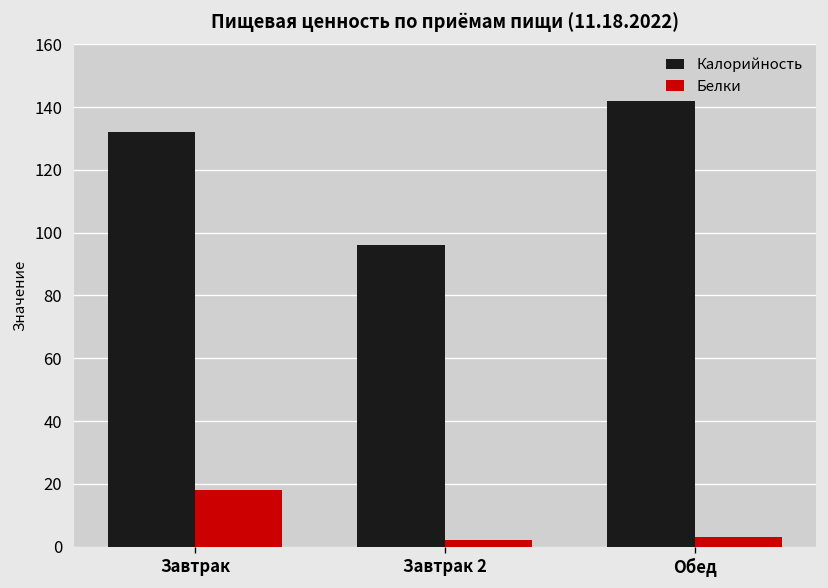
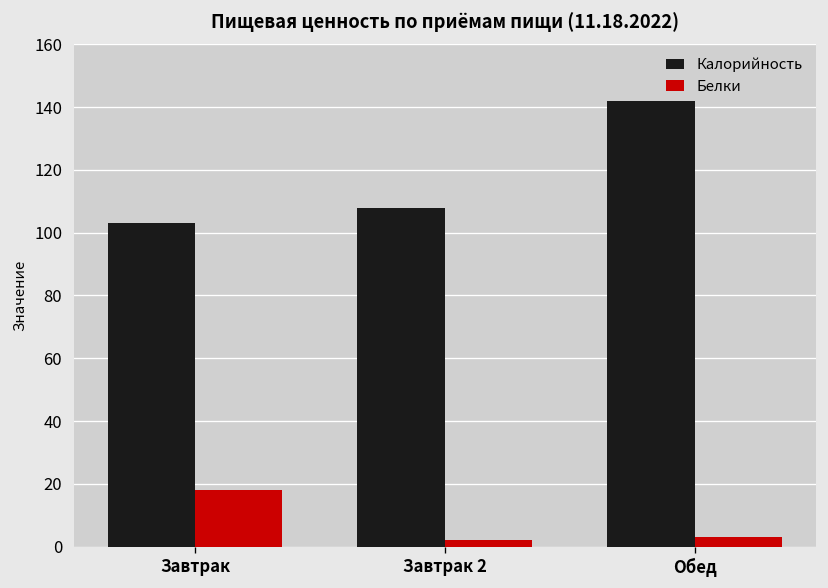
Калорийность, Завтрак: 132 -> 103
Калорийность, Завтрак 2: 96 -> 108
